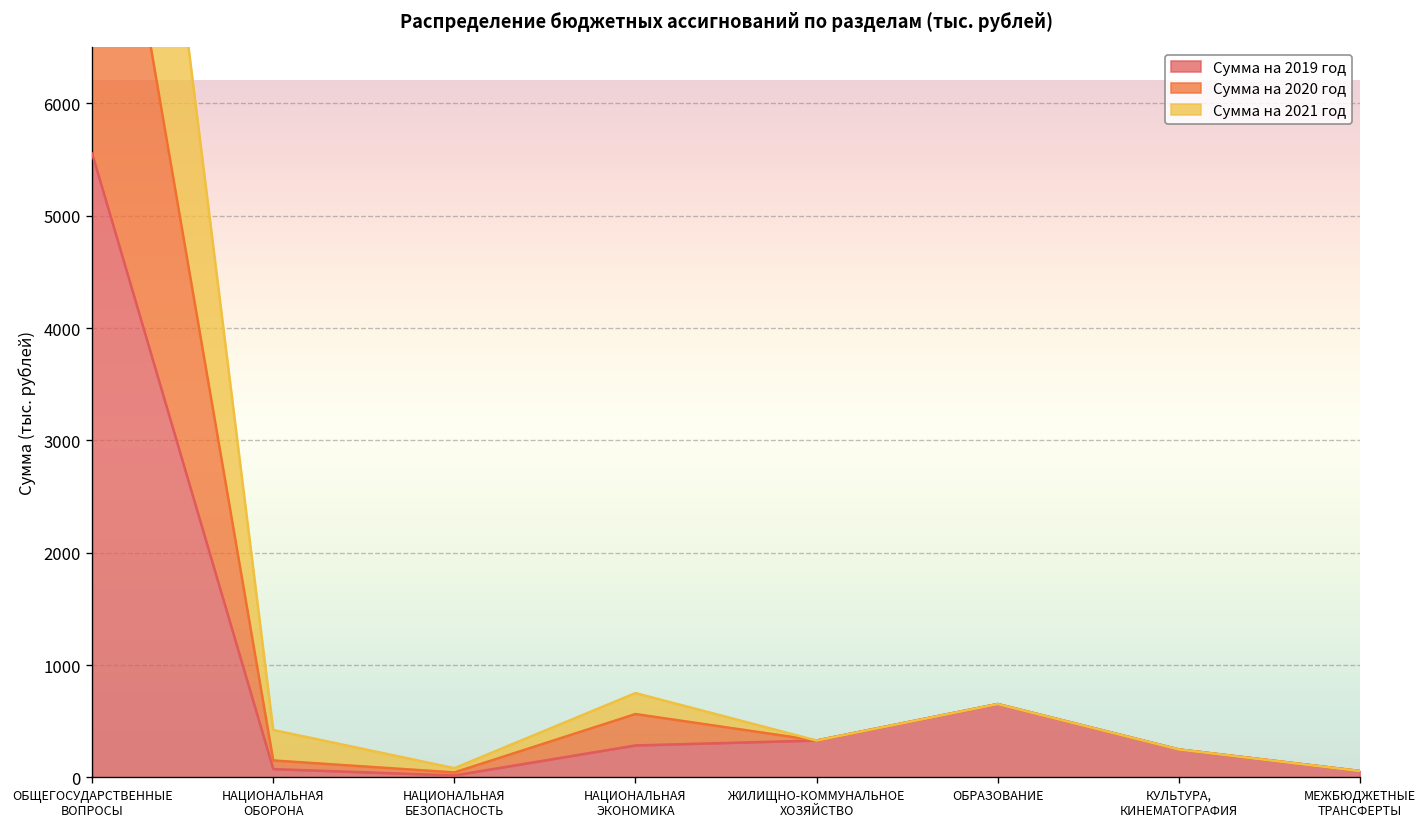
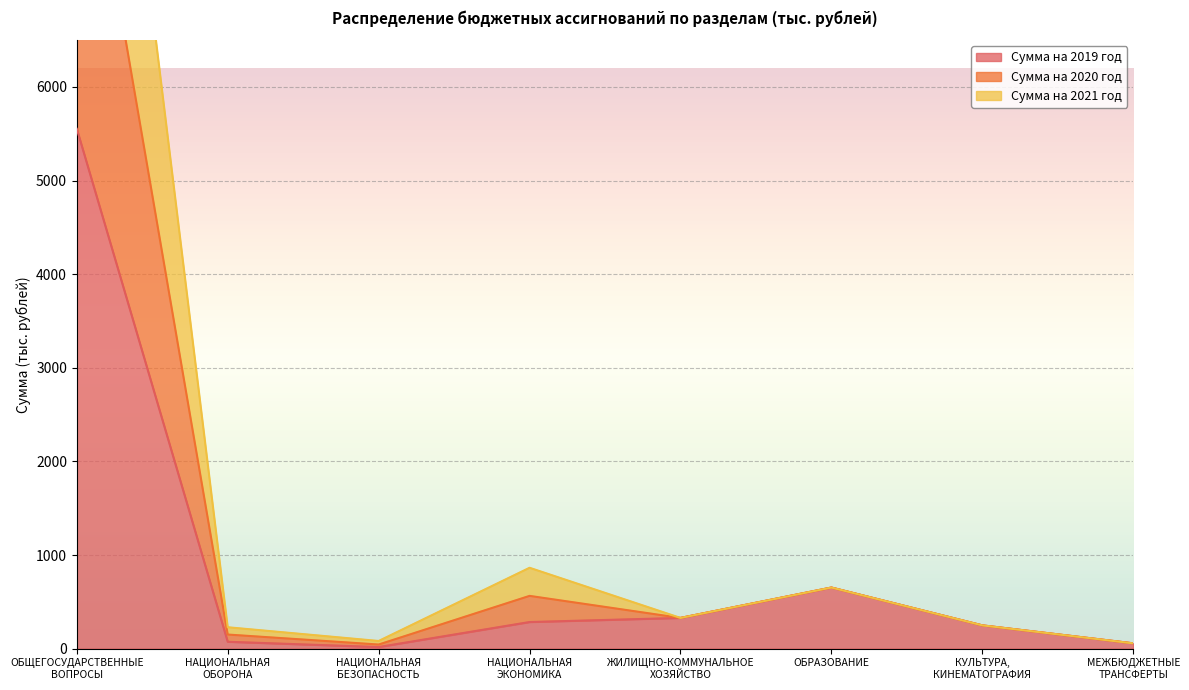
Сумма на 2021 год, НАЦИОНАЛЬНАЯ ОБОРОНА: 300 -> 100
Сумма на 2021 год, НАЦИОНАЛЬНАЯ ЭКОНОМИКА: 200 -> 300
